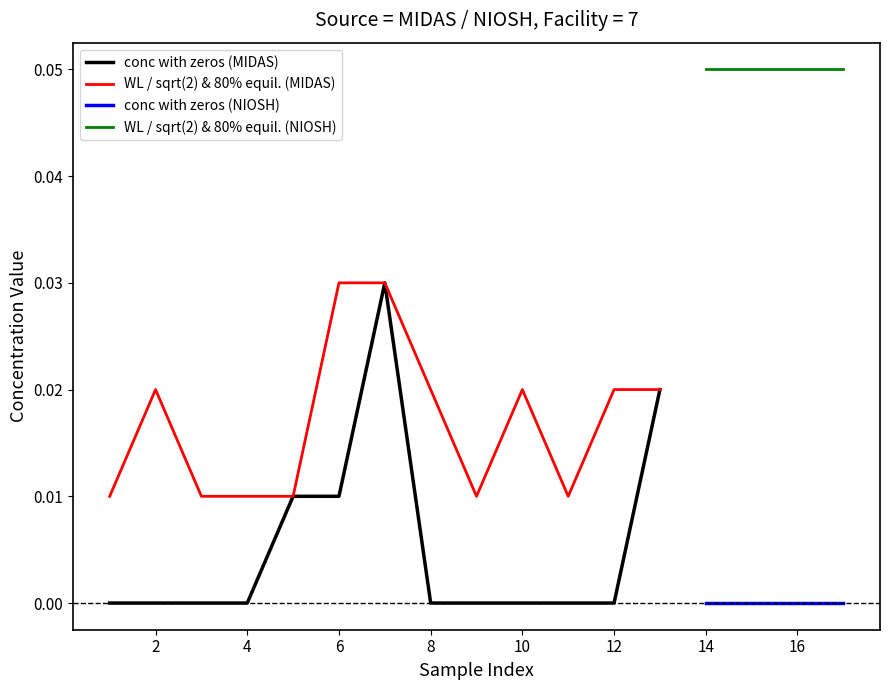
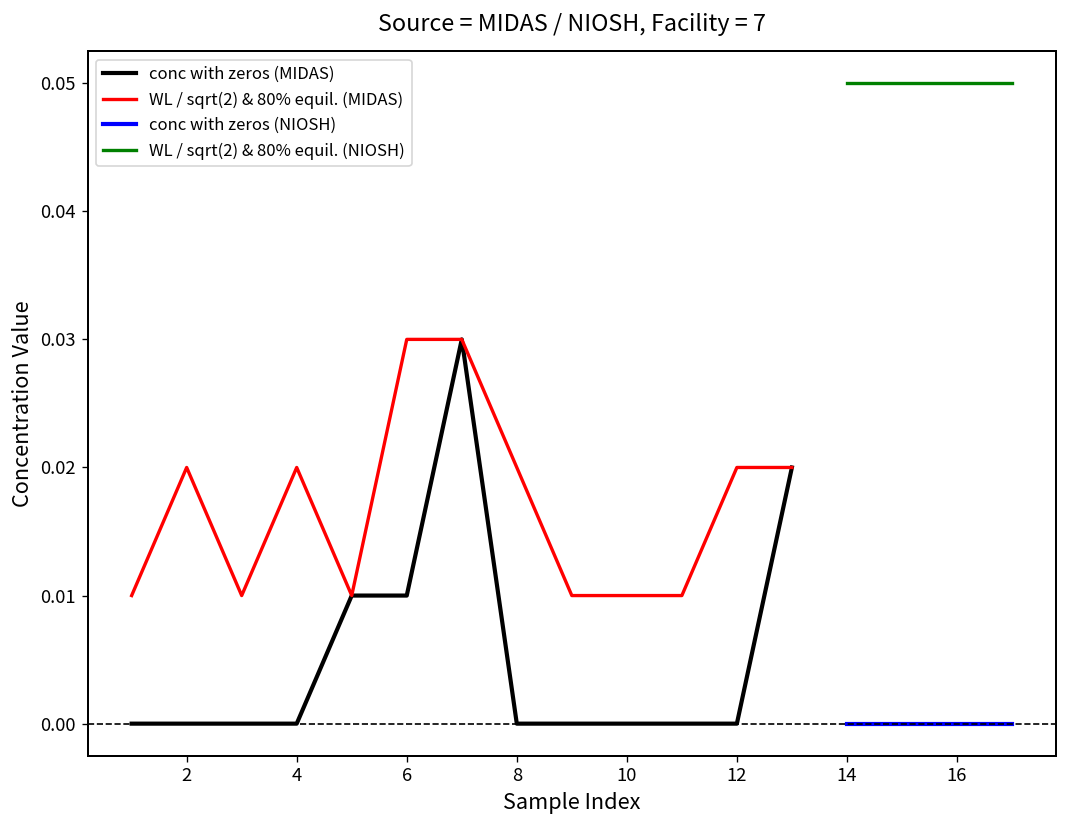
WL / sqrt(2) & 80% equil. (MIDAS), 4: 0.01 -> 0.02
WL / sqrt(2) & 80% equil. (MIDAS), 10: 0.02 -> 0.01
